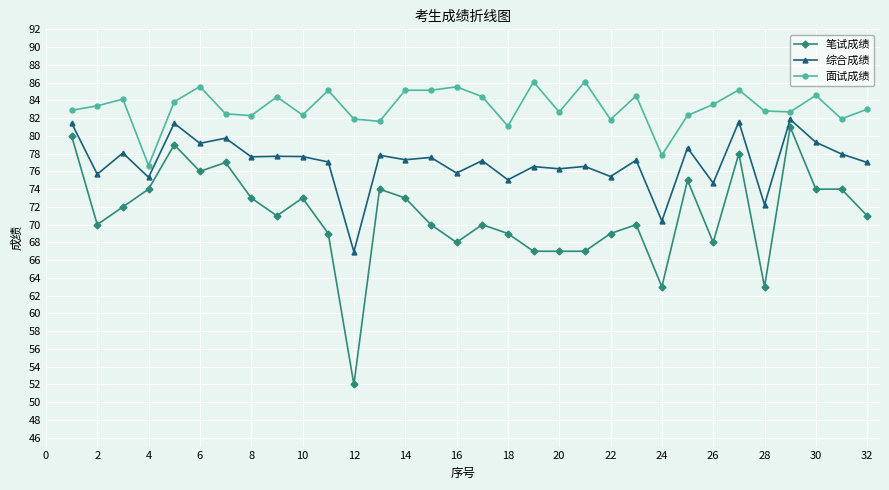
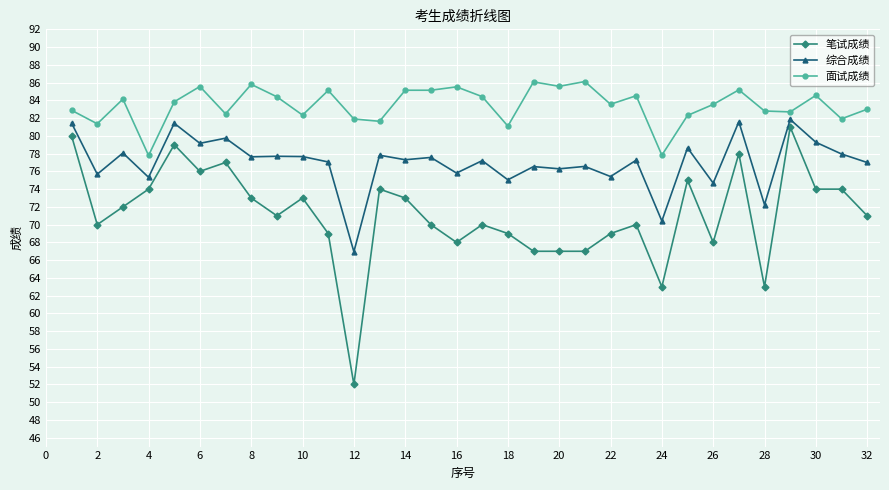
面试成绩, 2: 83 -> 81
面试成绩, 4: 77 -> 78
面试成绩, 8: 82 -> 86
面试成绩, 20: 83 -> 86
面试成绩, 22: 82 -> 84
